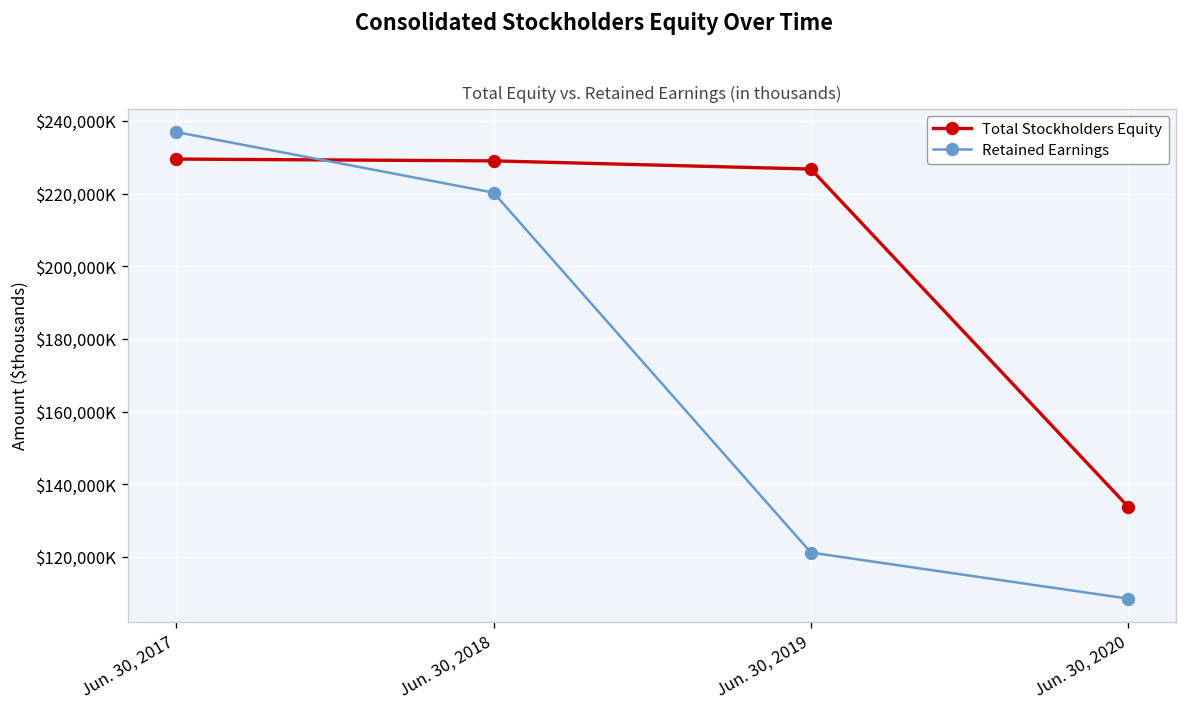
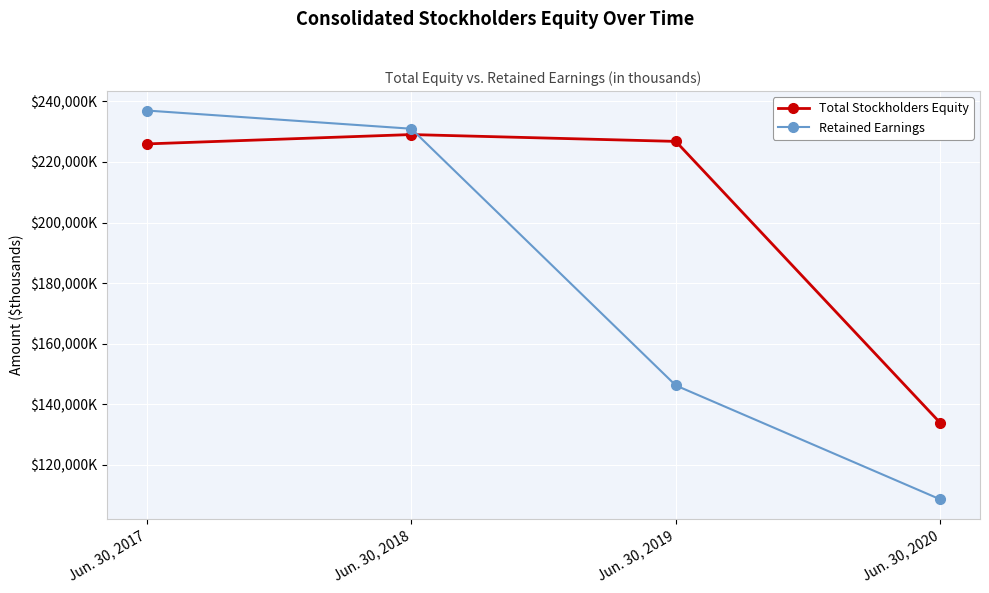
Total Stockholders Equity, Jun. 30, 2017: $230,000,000 -> $226,000,000
Retained Earnings, Jun. 30, 2018: $220,000,000 -> $231,000,000
Retained Earnings, Jun. 30, 2019: $121,000,000 -> $146,000,000
